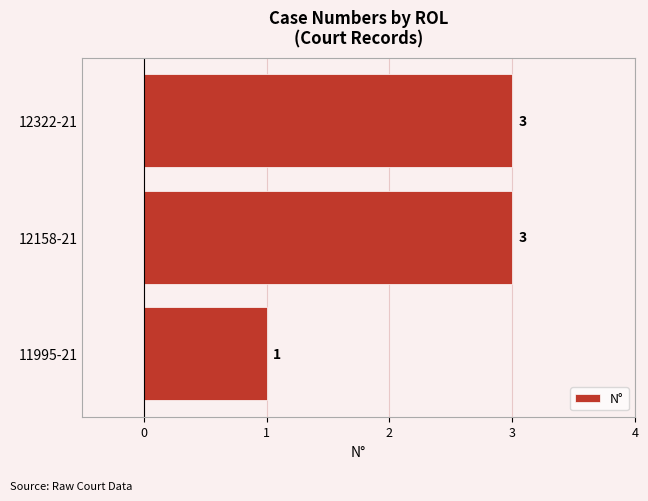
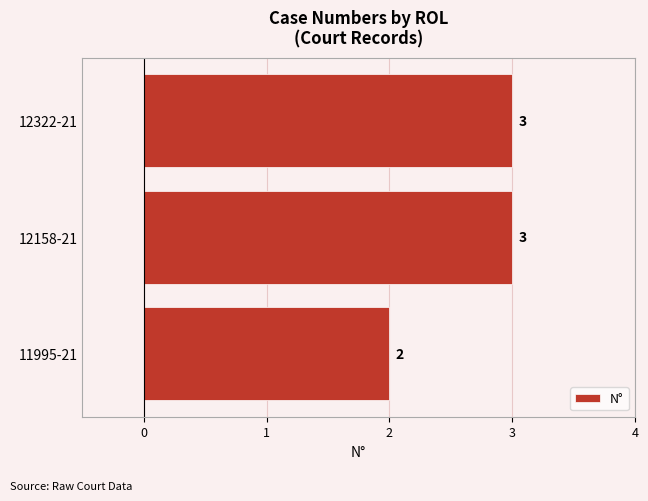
11995-21: 1 -> 2
